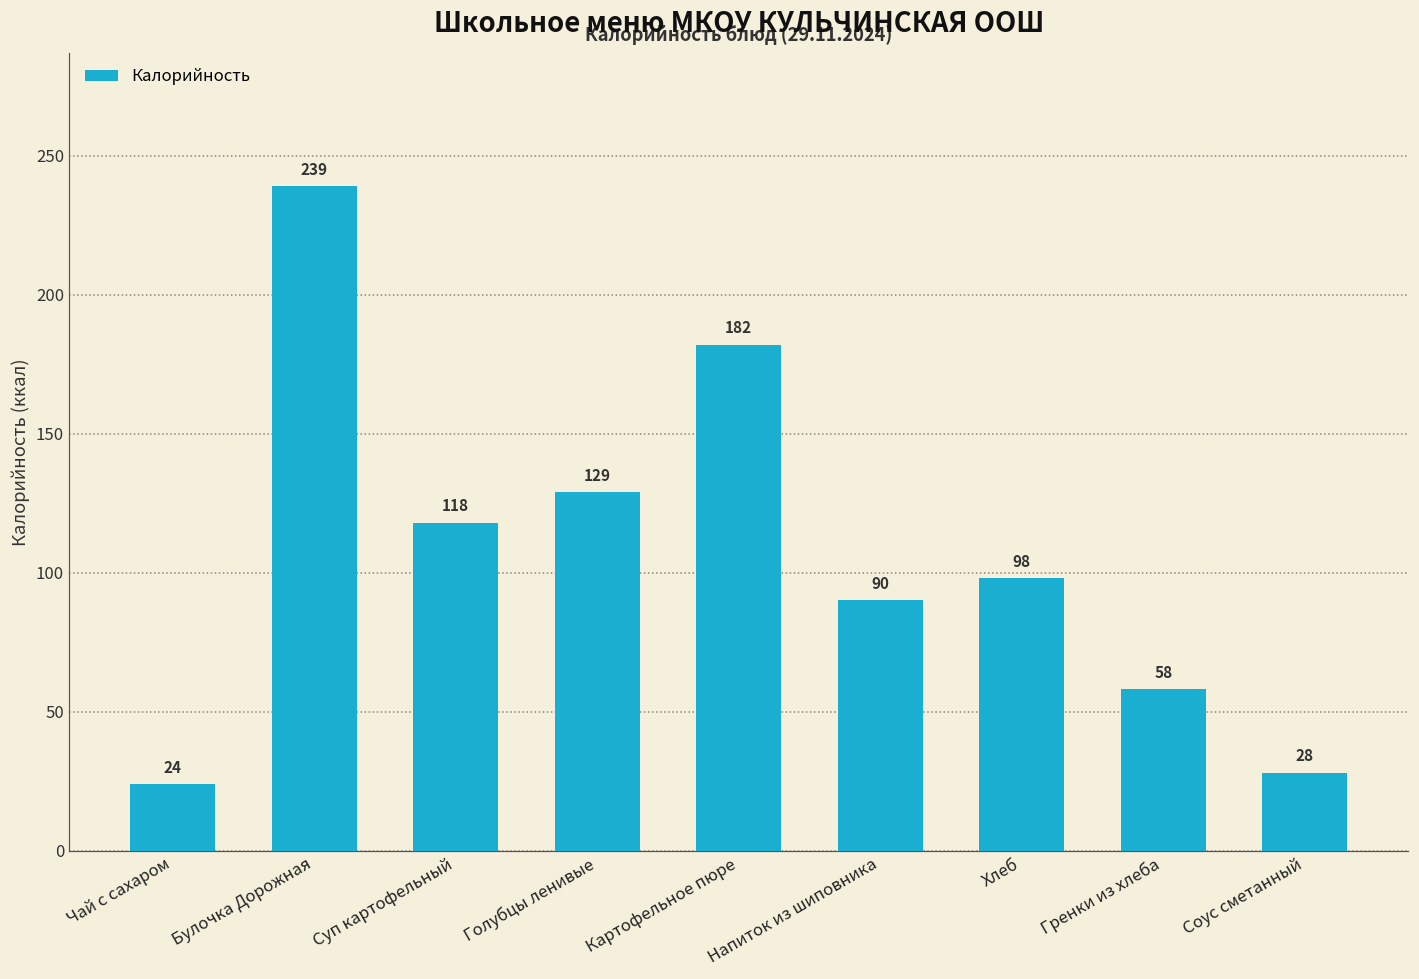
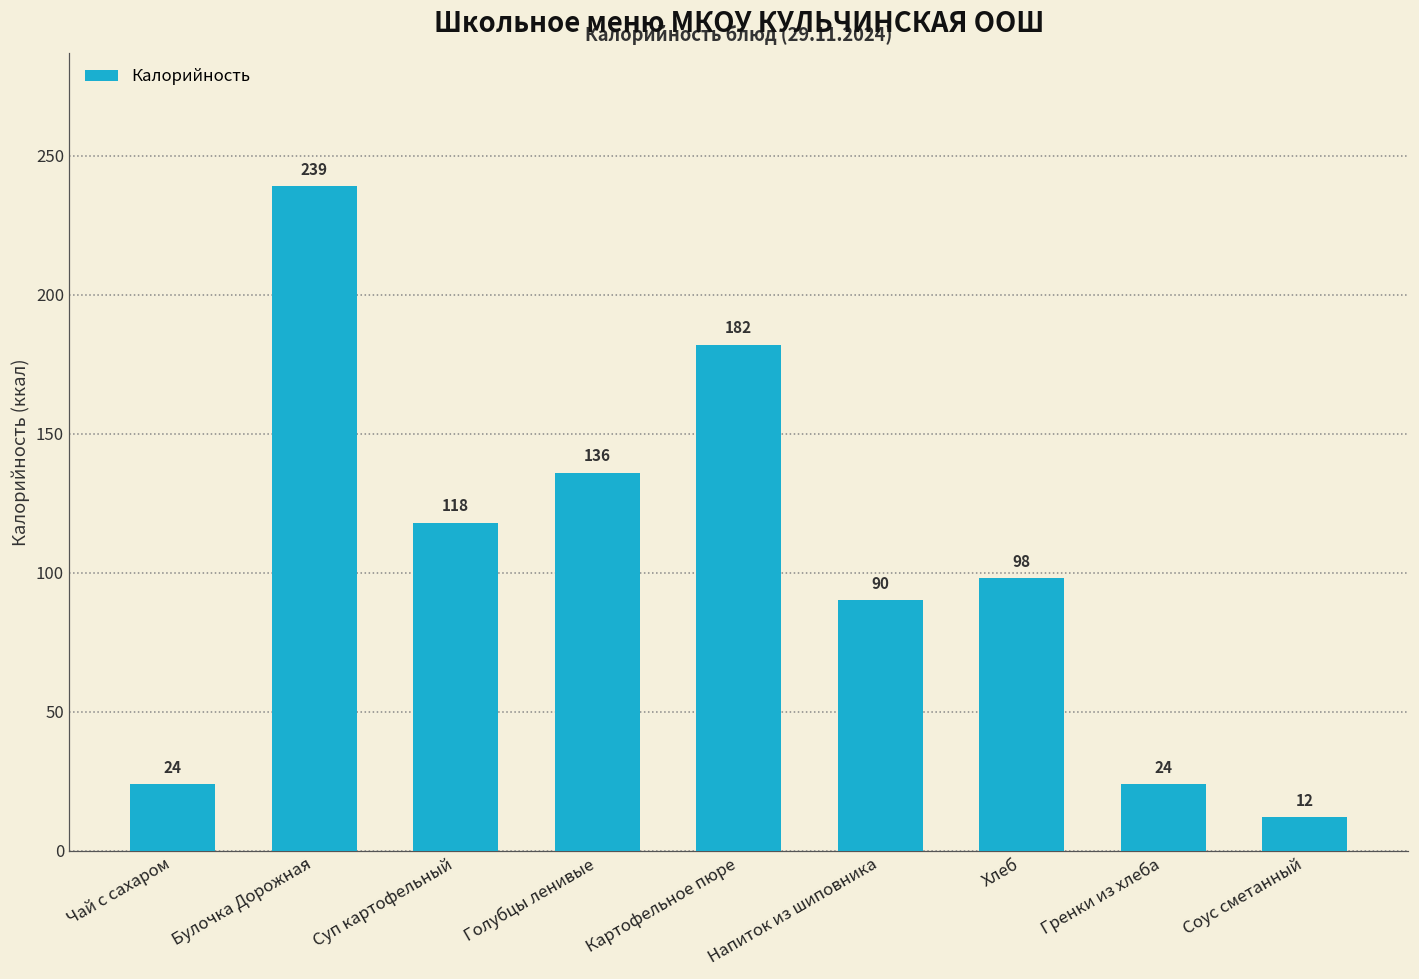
Голубцы ленивые: 129 -> 136
Гренки из хлеба: 58 -> 24
Соус сметанный: 28 -> 12
